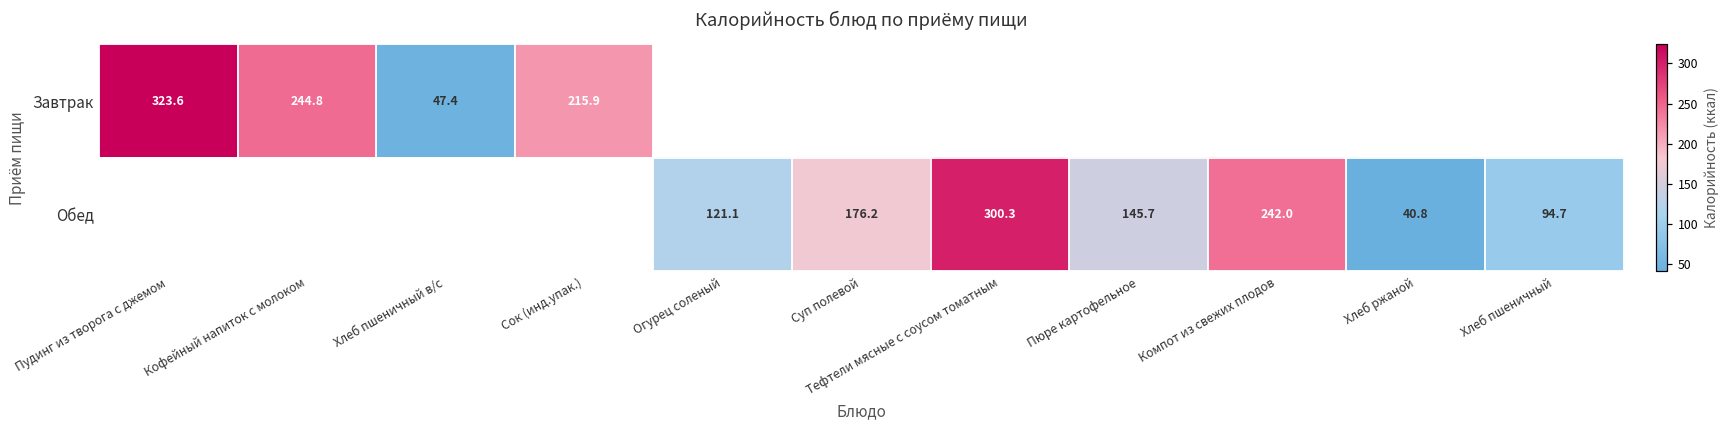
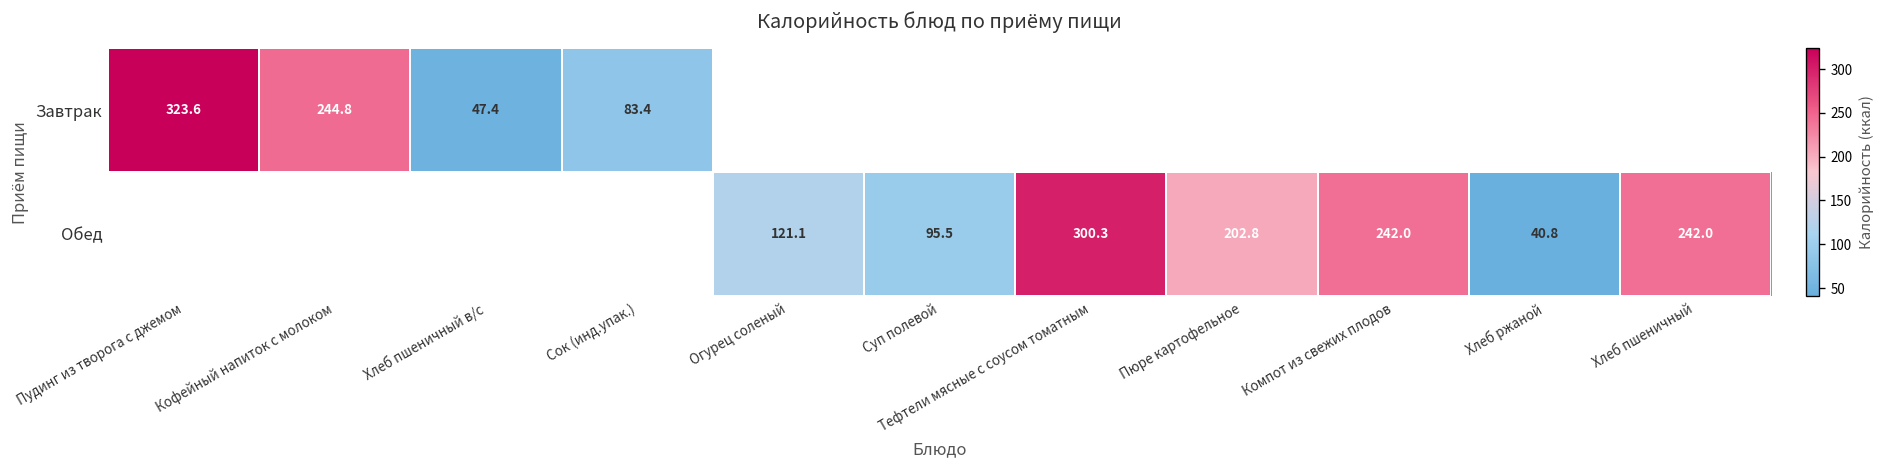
Завтрак, Сок (инд.упак.): 215.9 -> 83.4
Обед, Суп полевой: 176.2 -> 95.5
Обед, Пюре картофельное: 145.7 -> 202.8
Обед, Хлеб пшеничный: 94.7 -> 242.0
